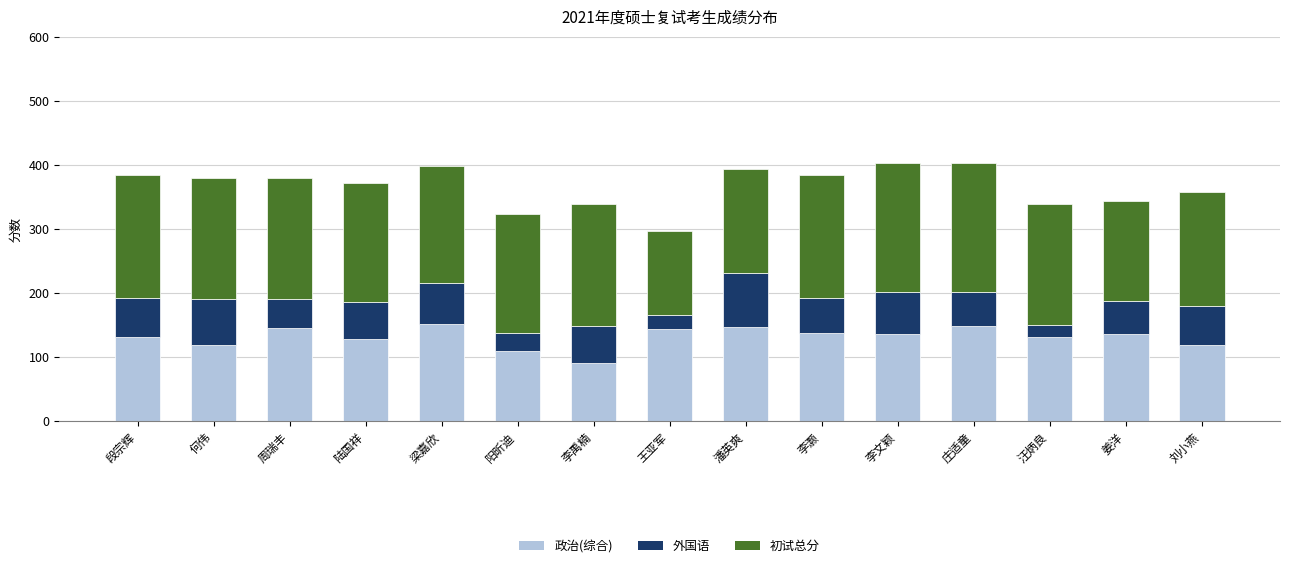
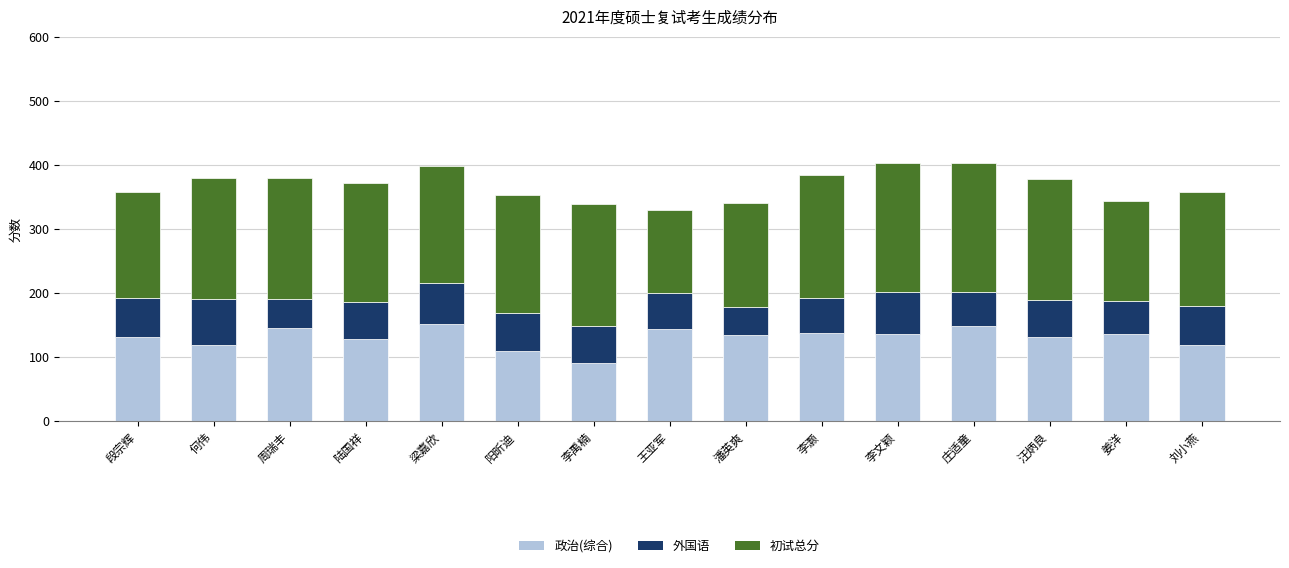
初试总分, 段宗辉: 190 -> 170
外国语, 阳昕迪: 30 -> 60
外国语, 王亚军: 20 -> 60
政治(综合), 潘英爽: 150 -> 130
外国语, 潘英爽: 80 -> 40
外国语, 汪炳良: 20 -> 60
